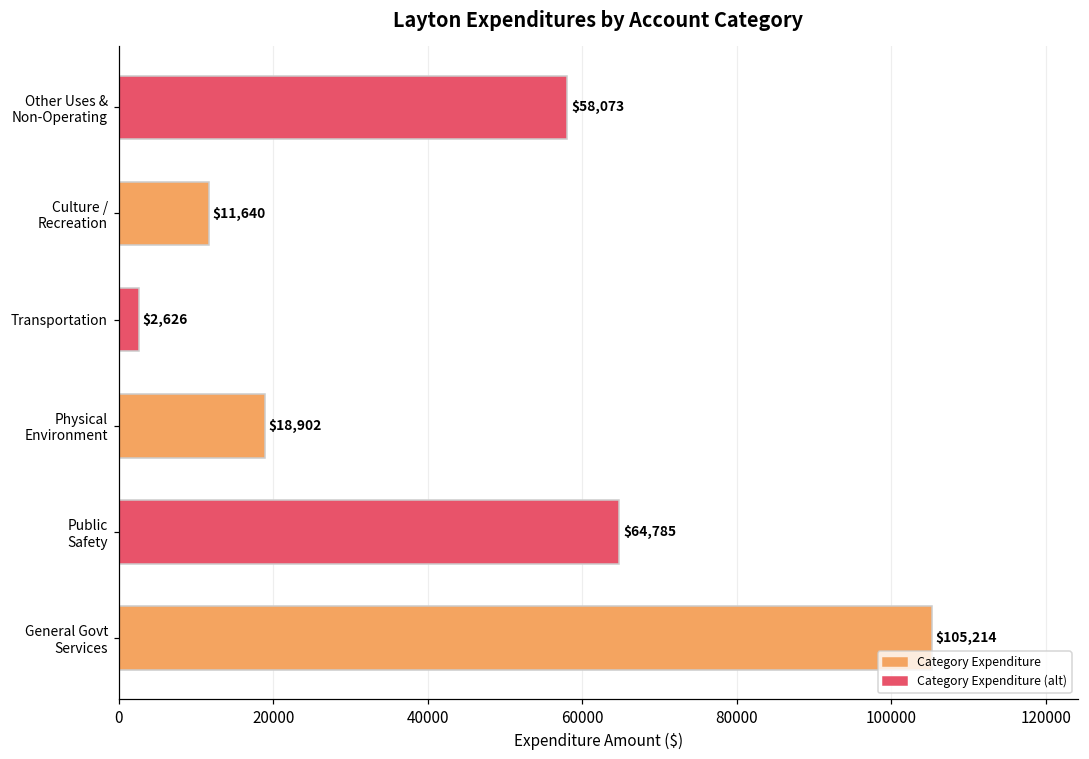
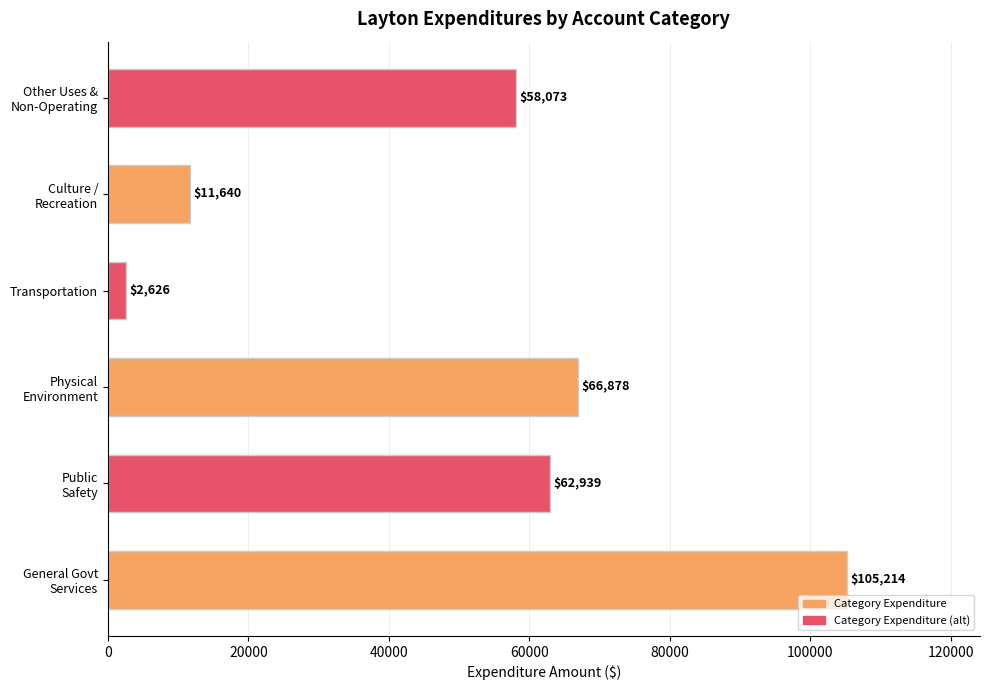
Physical Environment: $18,902 -> $66,878
Public Safety: $64,785 -> $62,939
